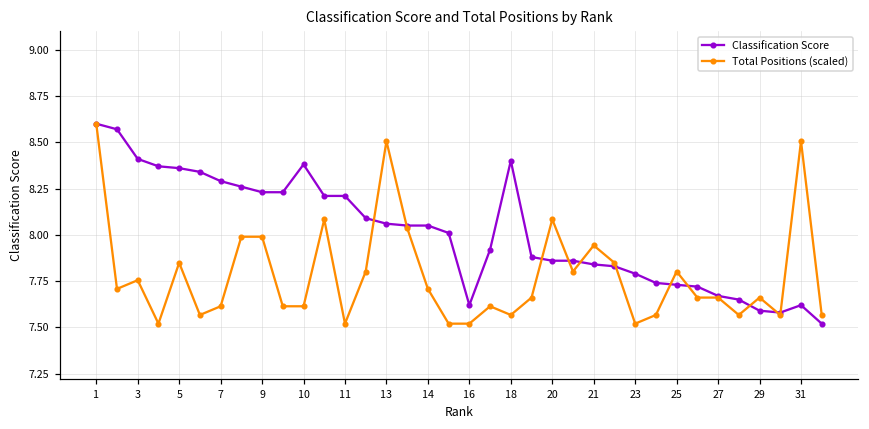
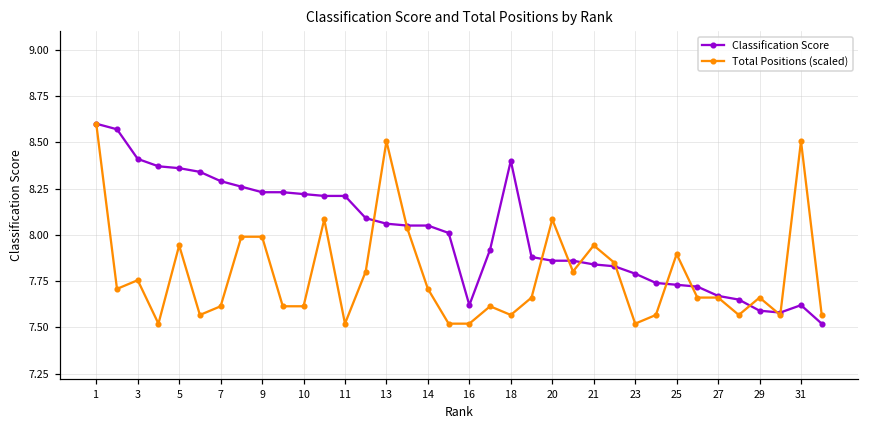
Total Positions (scaled), 5: 7.85 -> 7.94
Classification Score, 10: 8.38 -> 8.22
Total Positions (scaled), 25: 7.80 -> 7.90
